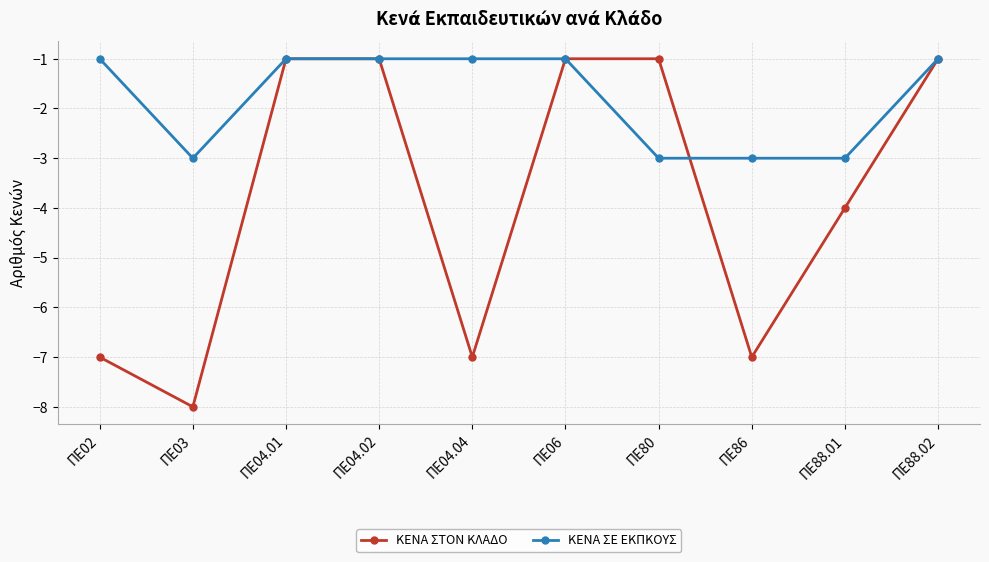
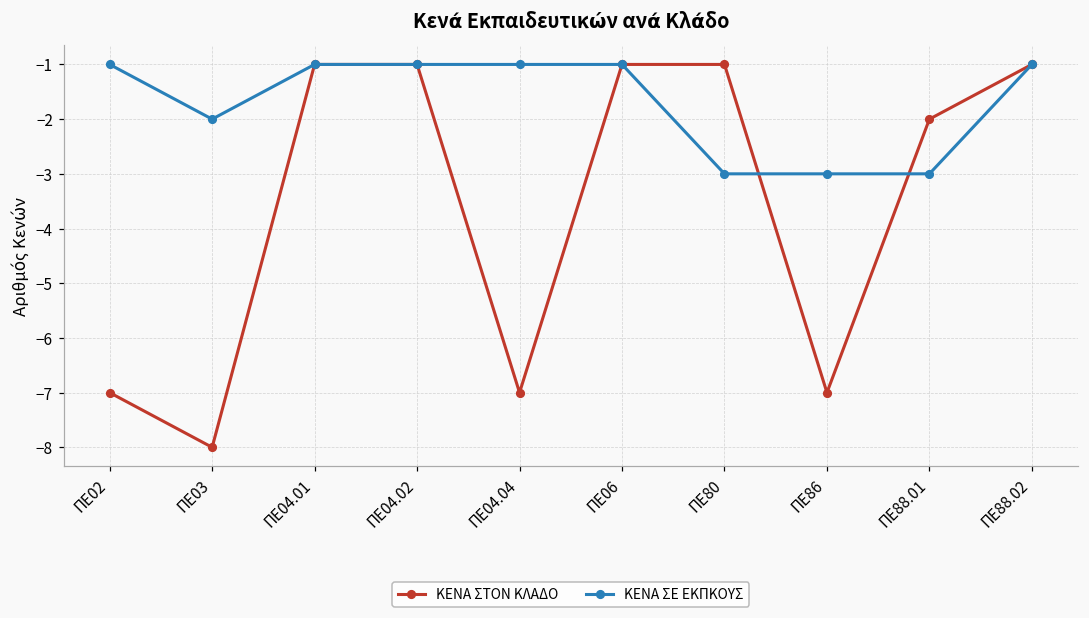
ΚΕΝΑ ΣΕ ΕΚΠΚΟΥΣ, ΠΕ03: -3 -> -2
ΚΕΝΑ ΣΤΟΝ ΚΛΑΔΟ, ΠΕ88.01: -4 -> -2
